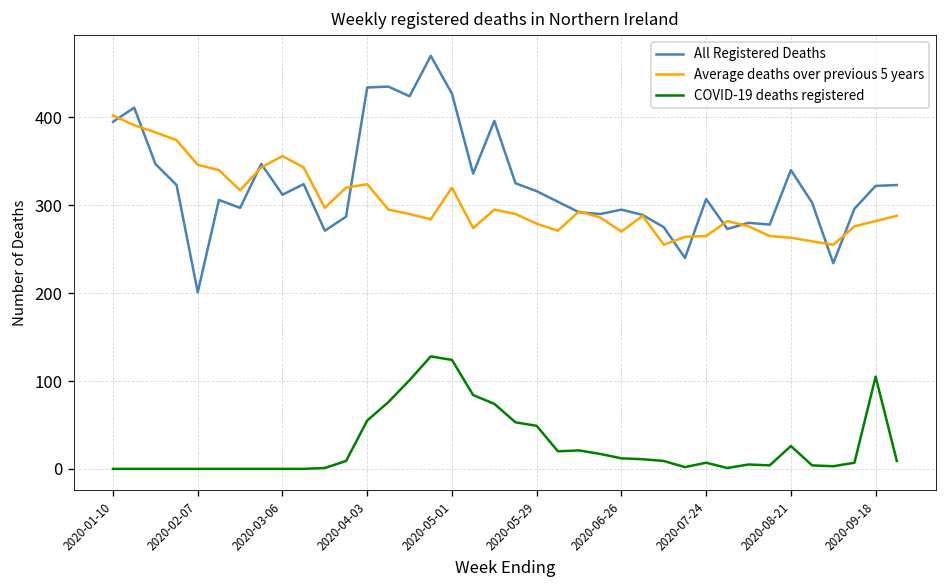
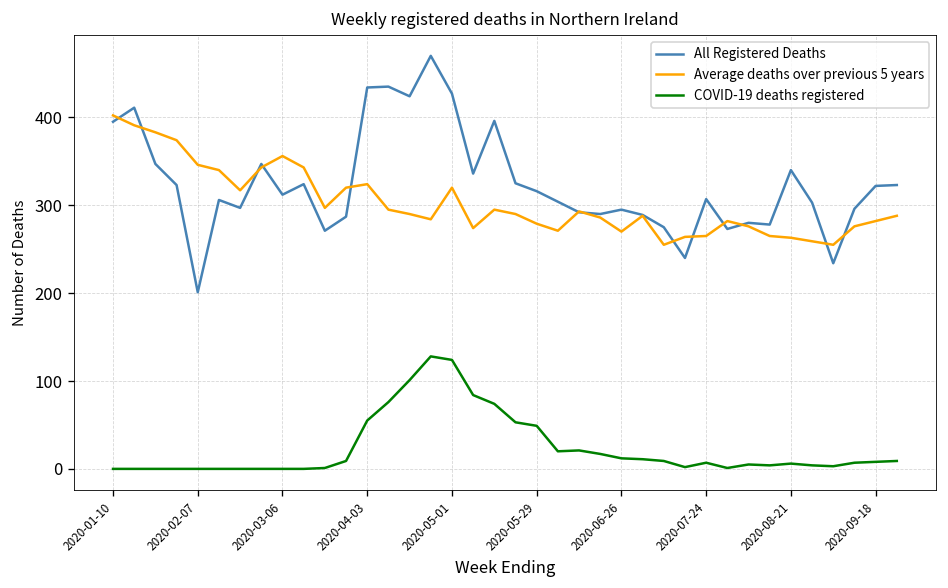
COVID-19 deaths registered, 2020-08-21: 30 -> 10
COVID-19 deaths registered, 2020-09-18: 110 -> 10
